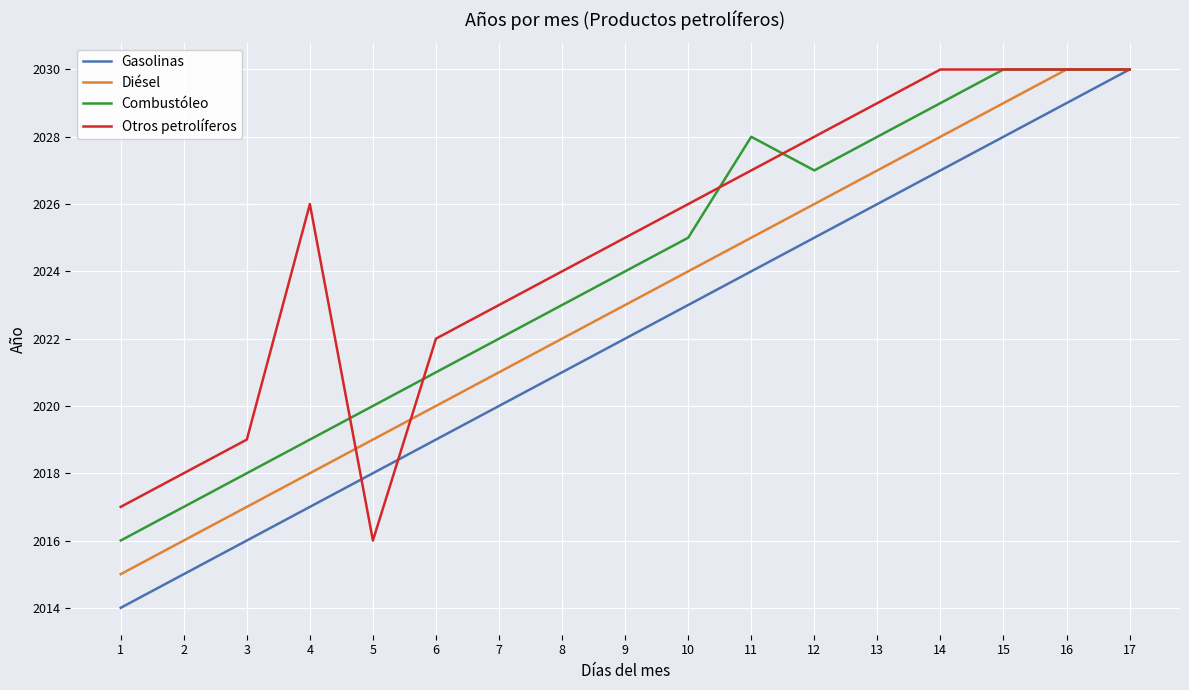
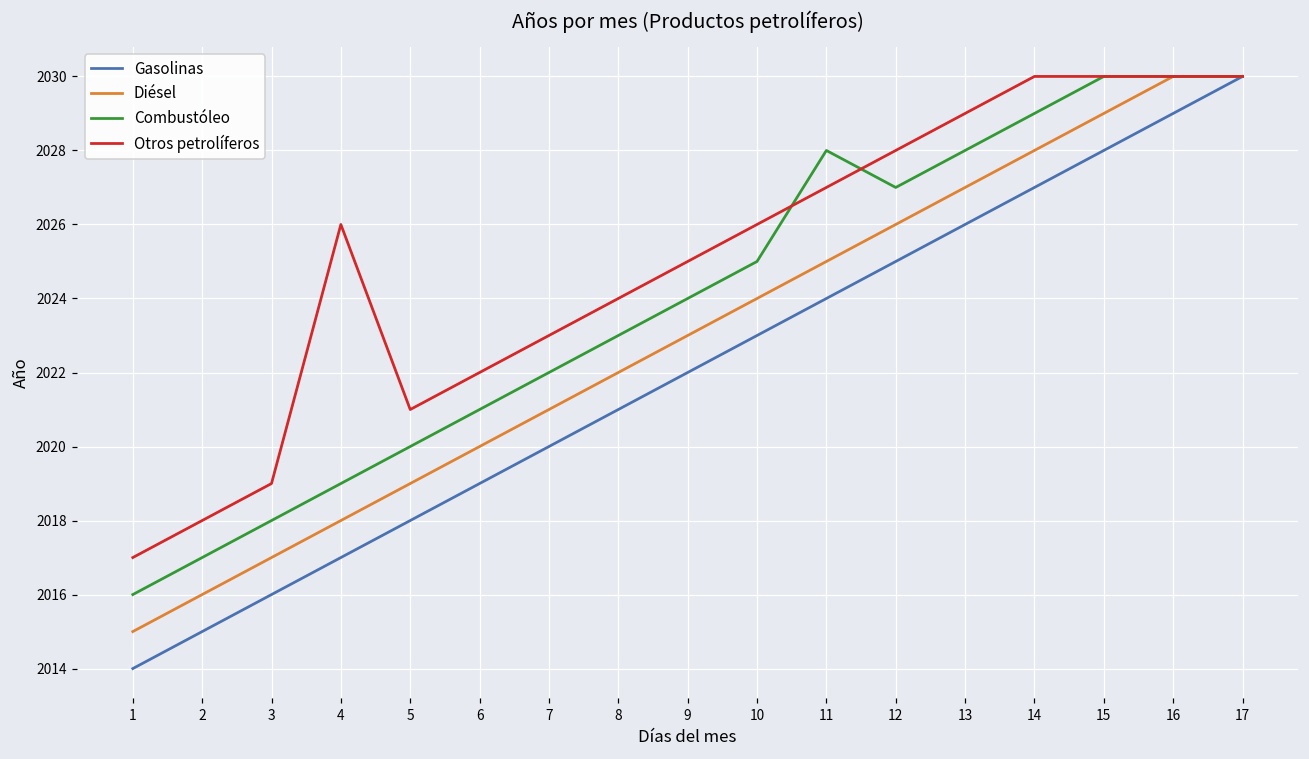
Otros petrolíferos, 5: 2016 -> 2021
